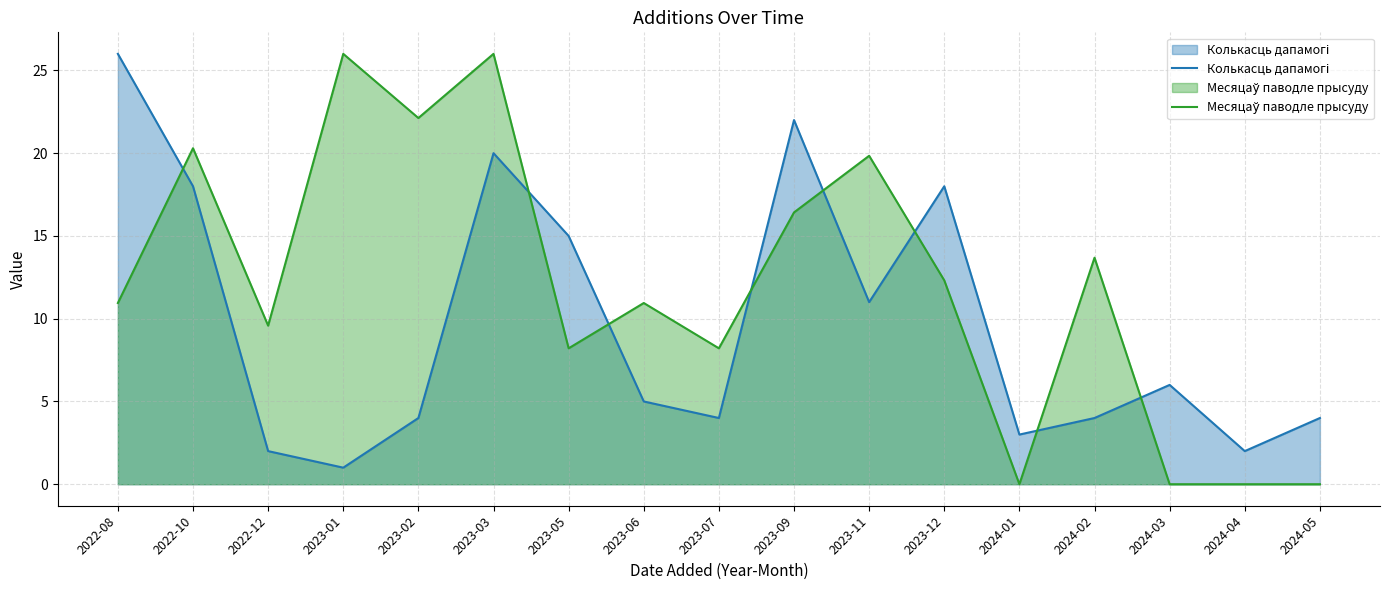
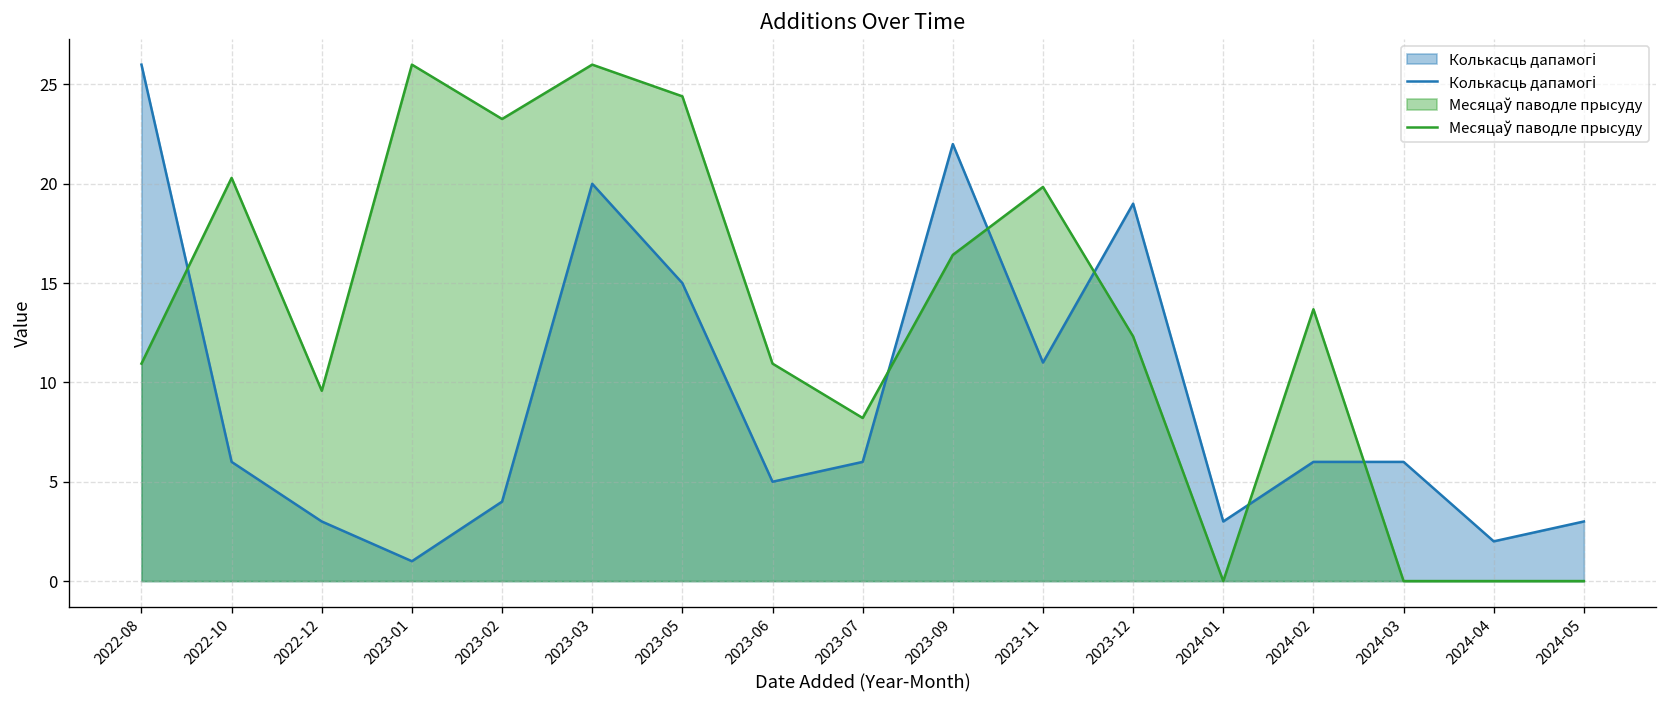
Колькасць дапамогі, 2022-10: 18 -> 6
Колькасць дапамогі, 2022-12: 2 -> 3
Месяцаў паводле прысуду, 2023-02: 22.1 -> 23.3
Месяцаў паводле прысуду, 2023-05: 8.2 -> 24.4
Колькасць дапамогі, 2023-07: 4 -> 6
Колькасць дапамогі, 2023-12: 18 -> 19
Колькасць дапамогі, 2024-02: 4 -> 6
Колькасць дапамогі, 2024-05: 4 -> 3
